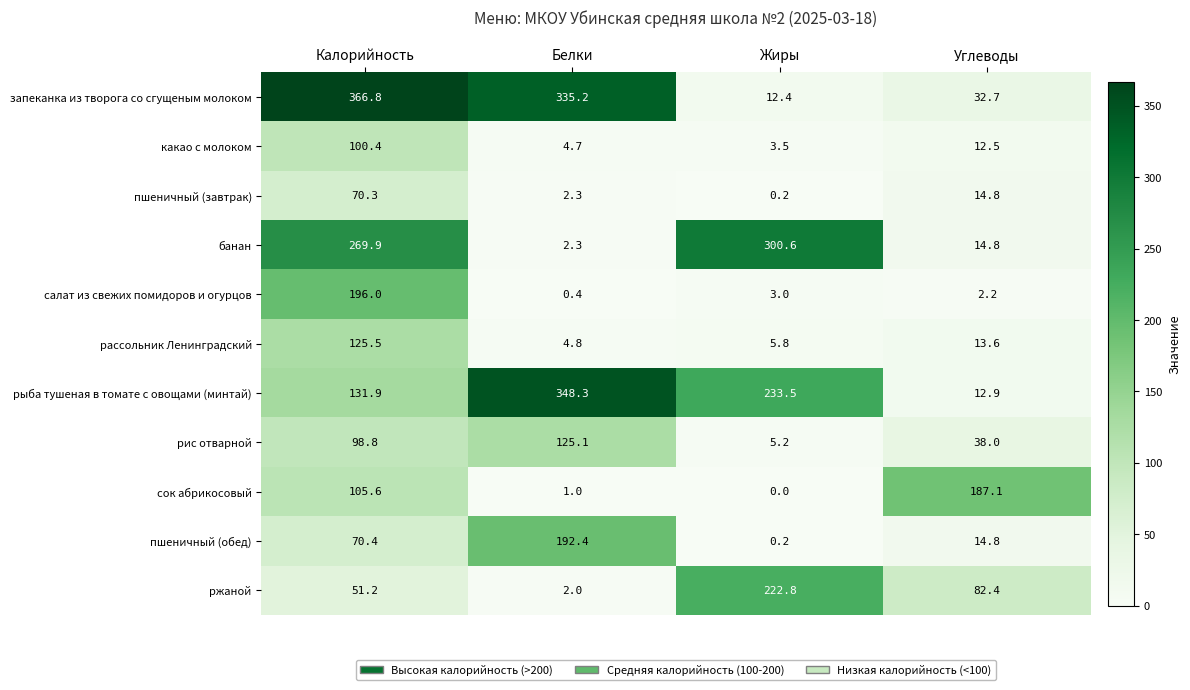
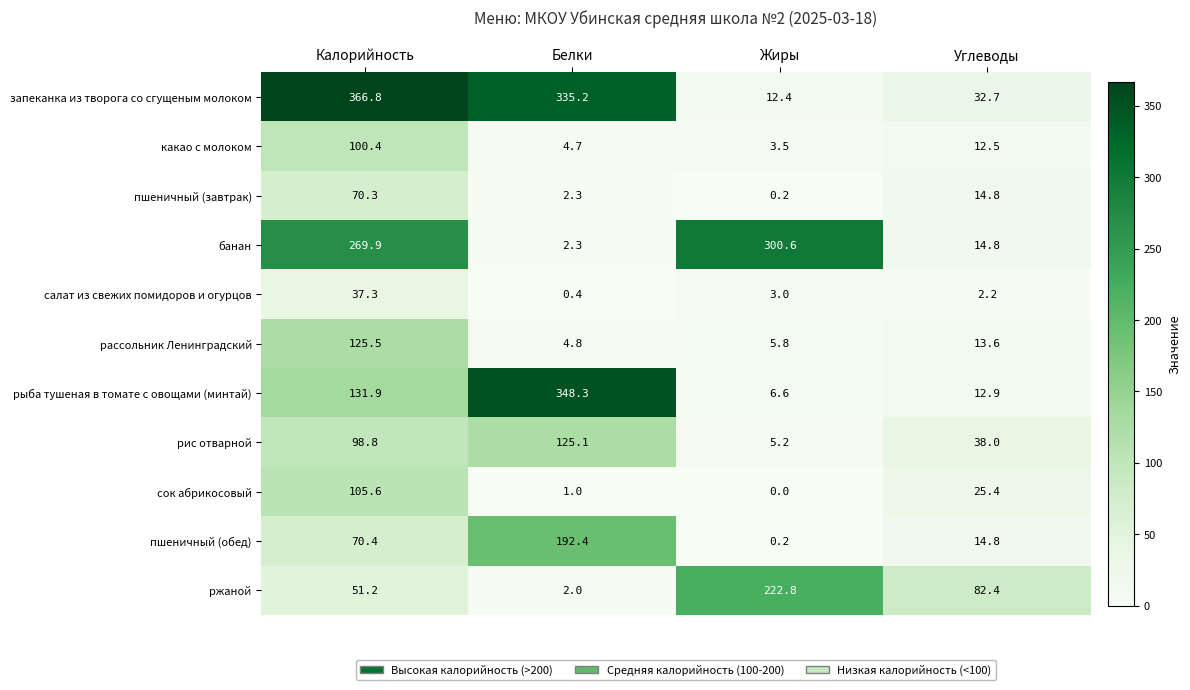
салат из свежих помидоров и огурцов, Калорийность: 196.0 -> 37.3
рыба тушеная в томате с овощами (минтай), Жиры: 233.5 -> 6.6
сок абрикосовый, Углеводы: 187.1 -> 25.4
